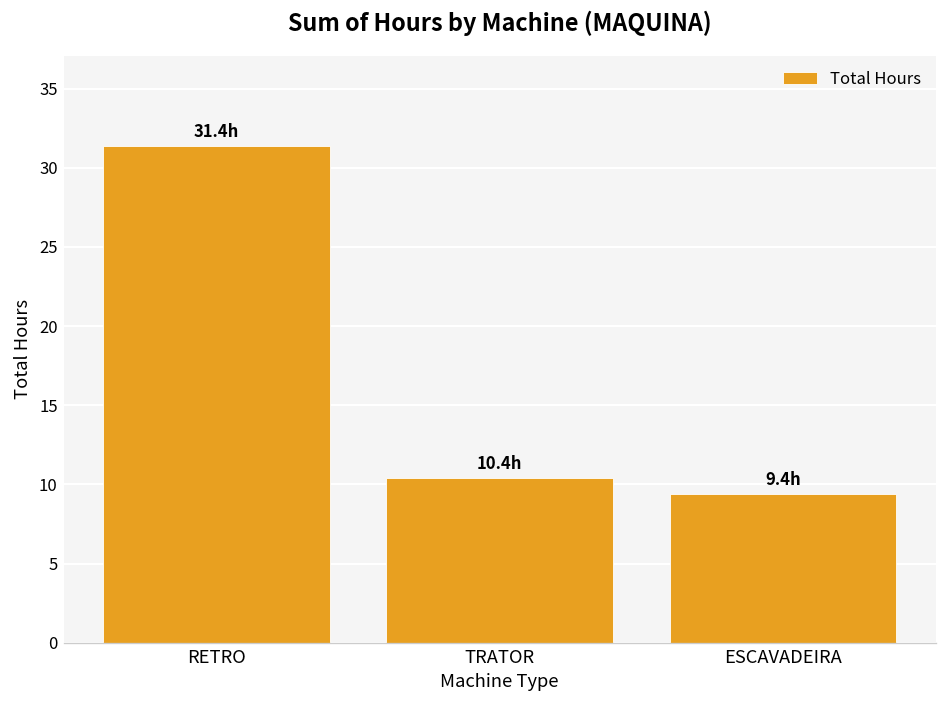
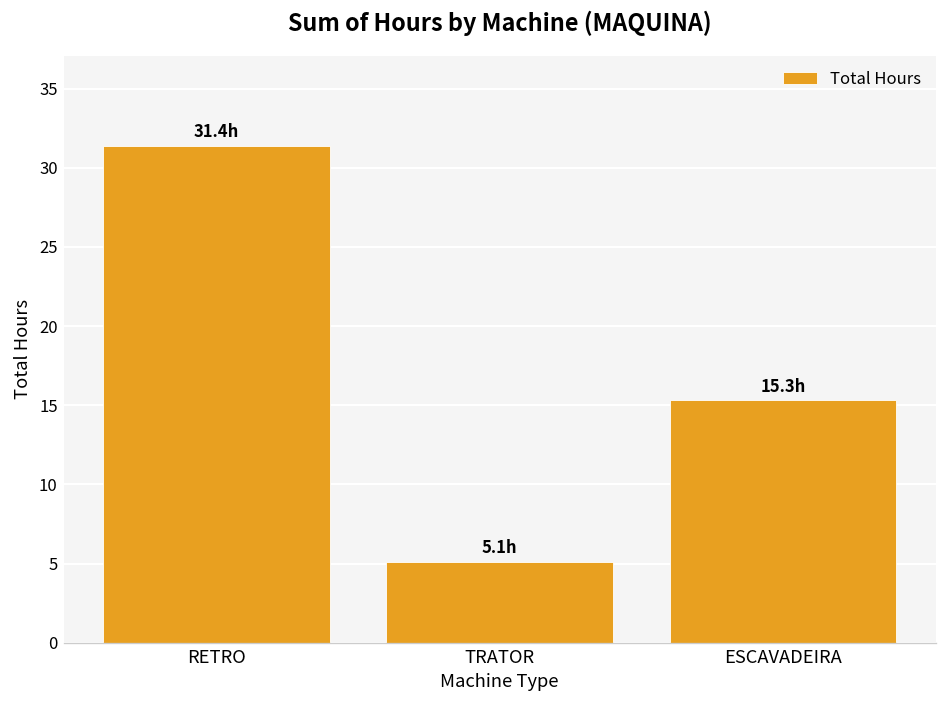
TRATOR: 10.4h -> 5.1h
ESCAVADEIRA: 9.4h -> 15.3h
